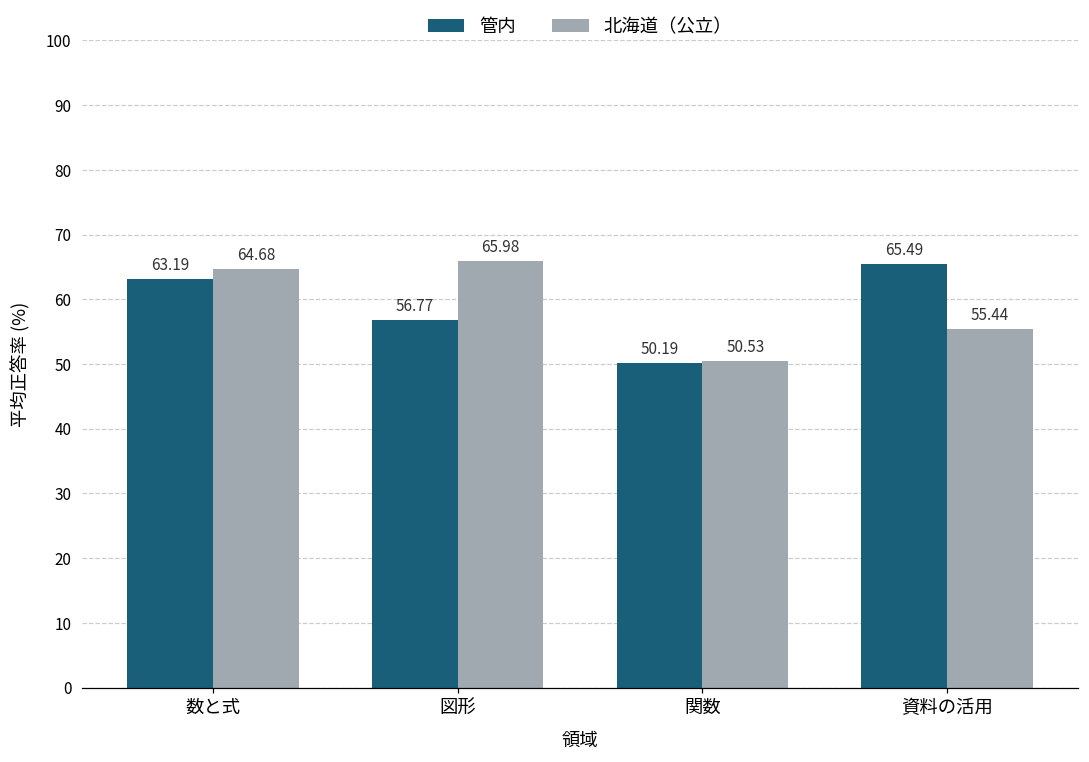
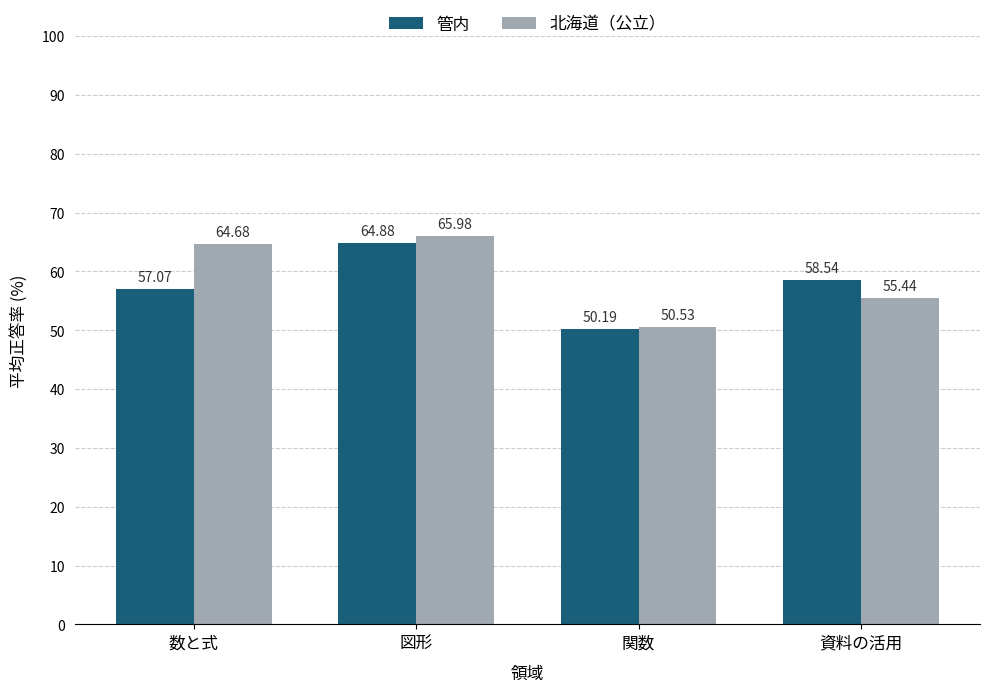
管内, 数と式: 63.19 -> 57.07
管内, 図形: 56.77 -> 64.88
管内, 資料の活用: 65.49 -> 58.54
